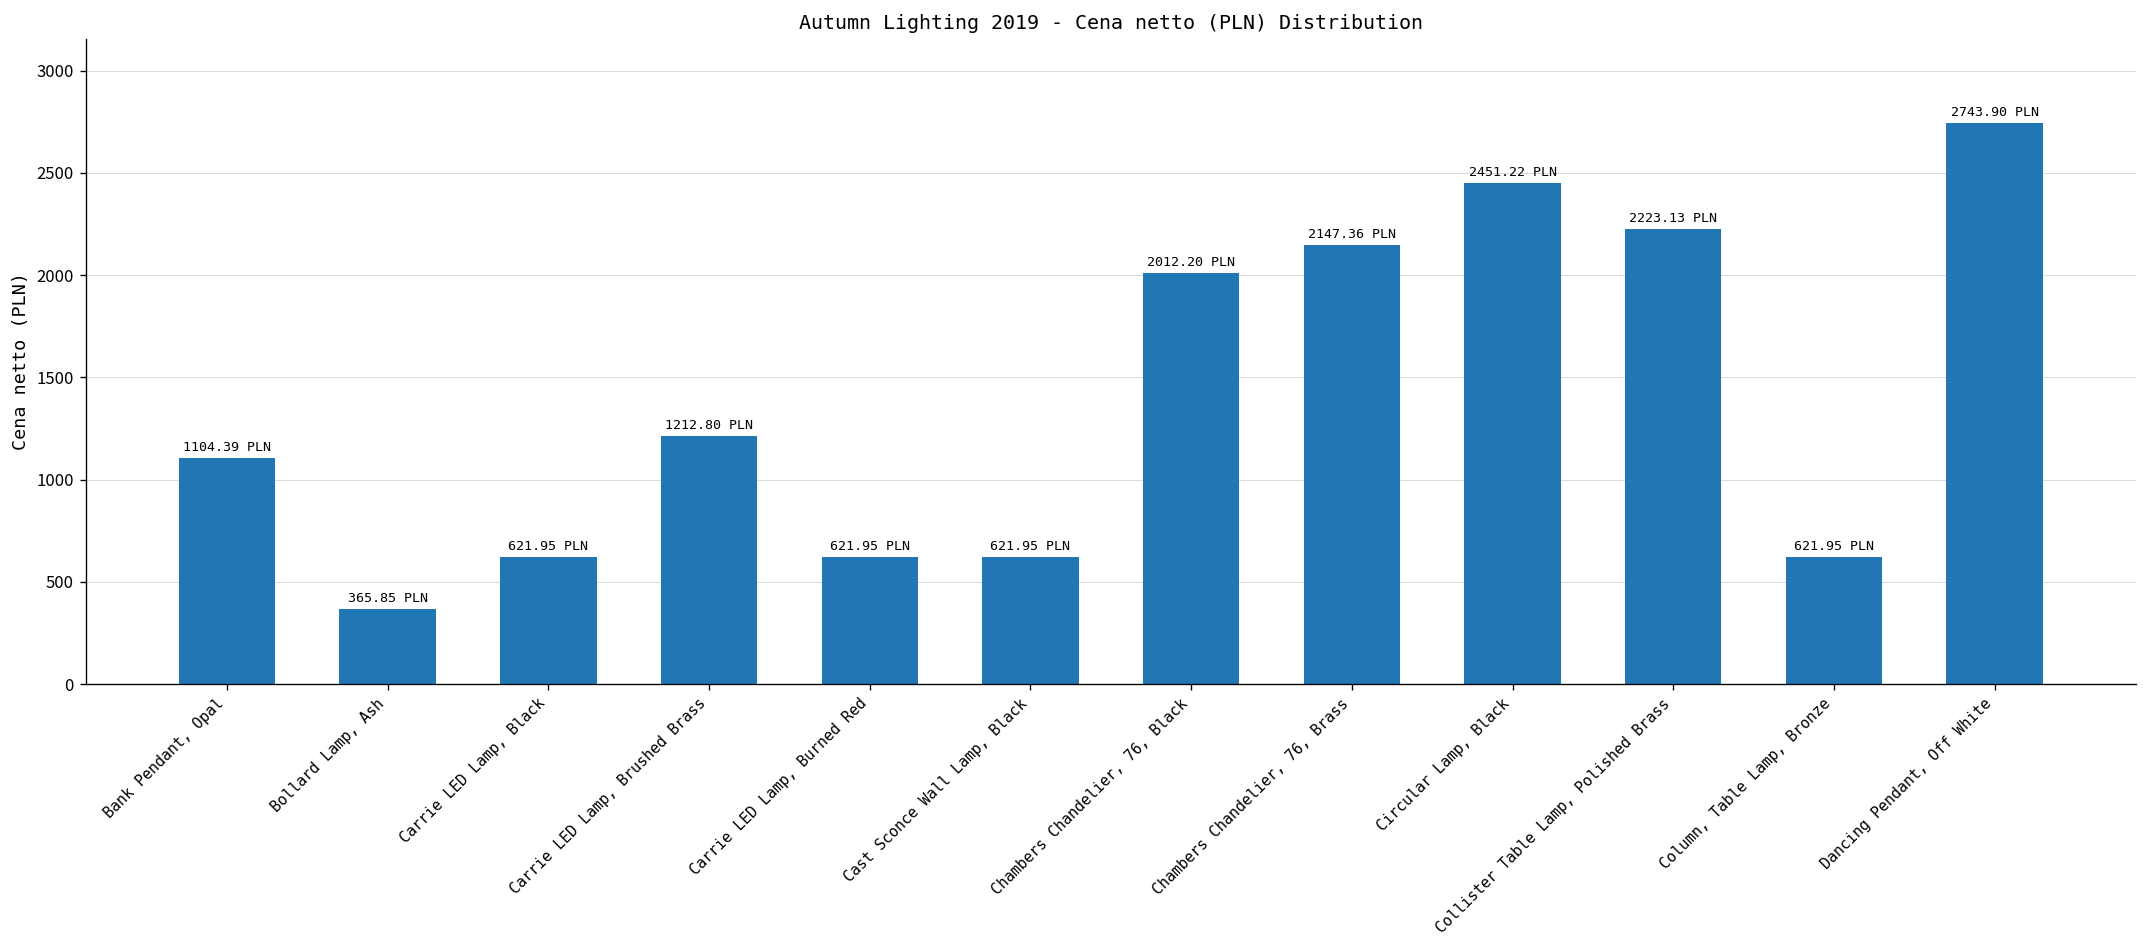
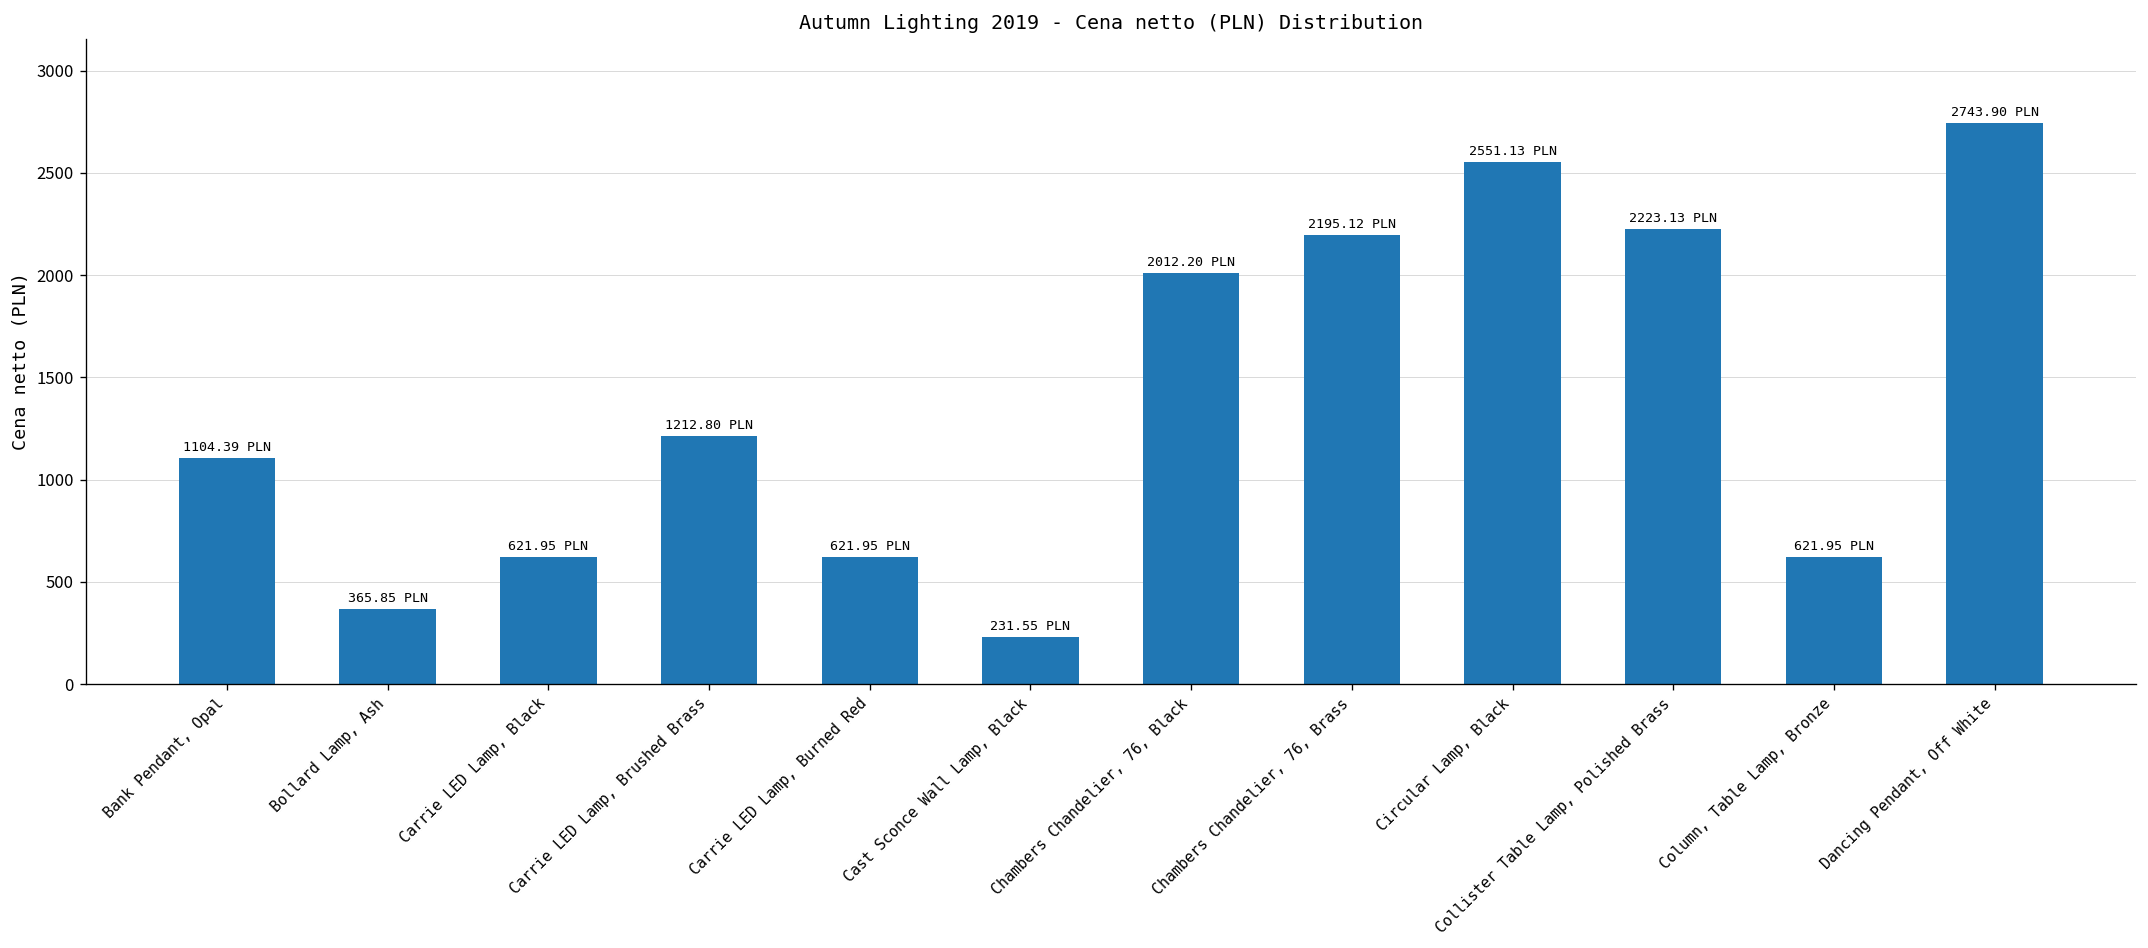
Cast Sconce Wall Lamp, Black: 621.95 -> 231.55
Chambers Chandelier, 76, Brass: 2147.36 -> 2195.12
Circular Lamp, Black: 2451.22 -> 2551.13
